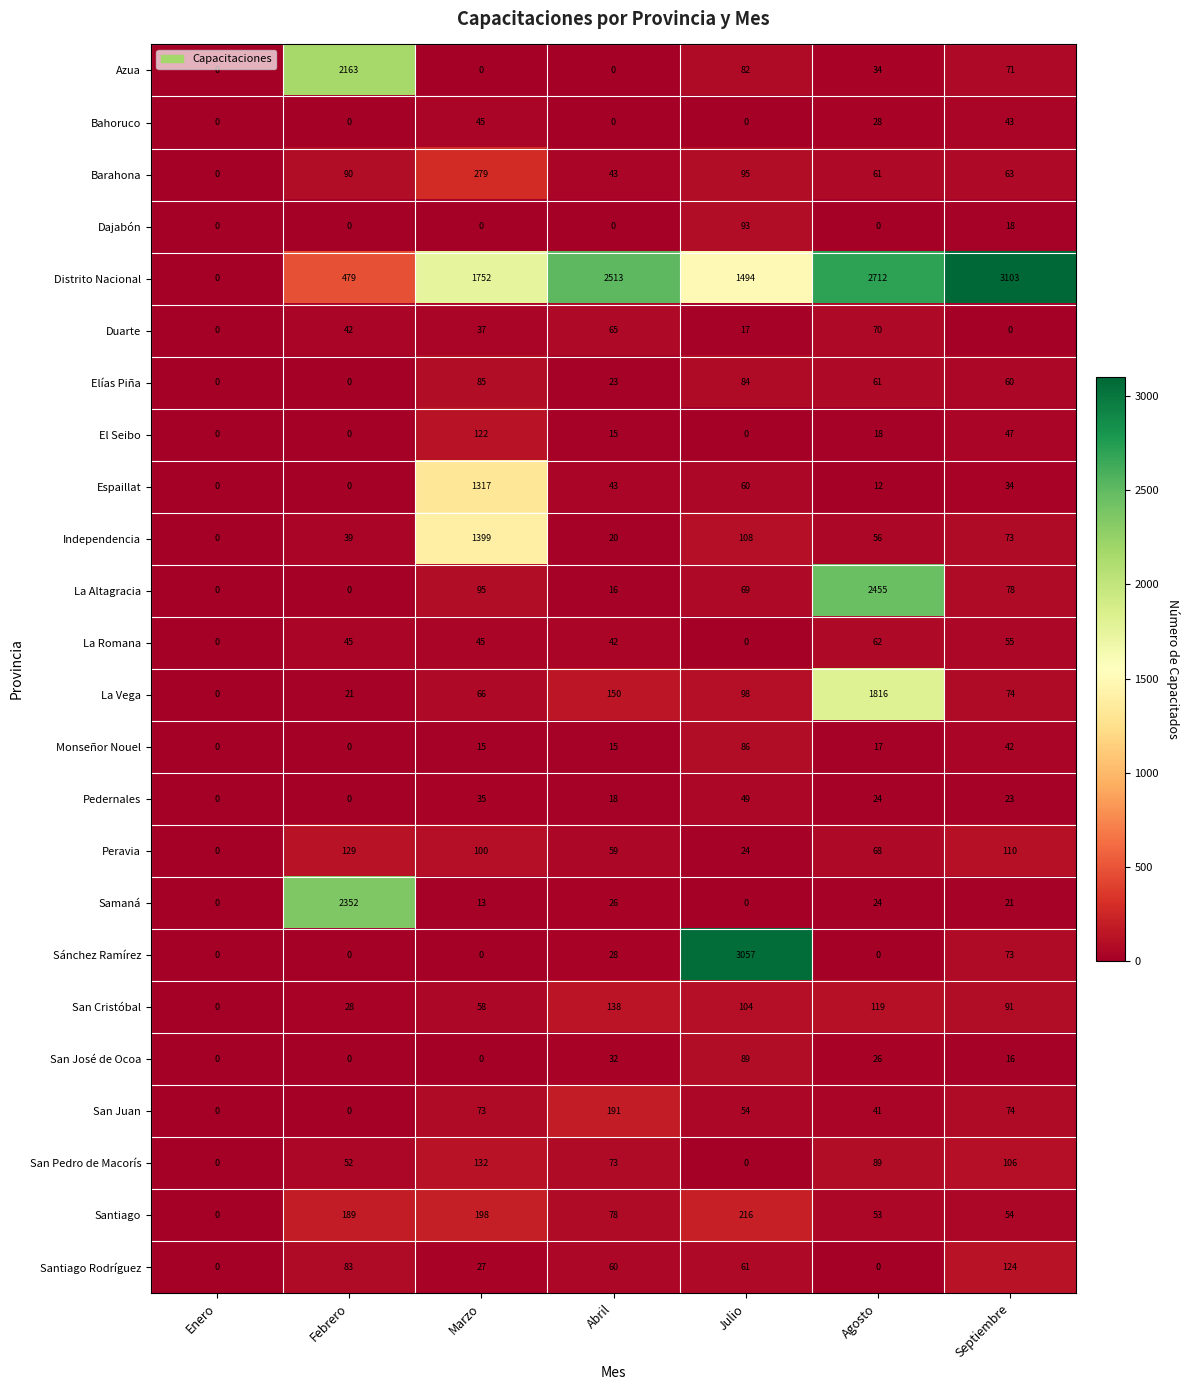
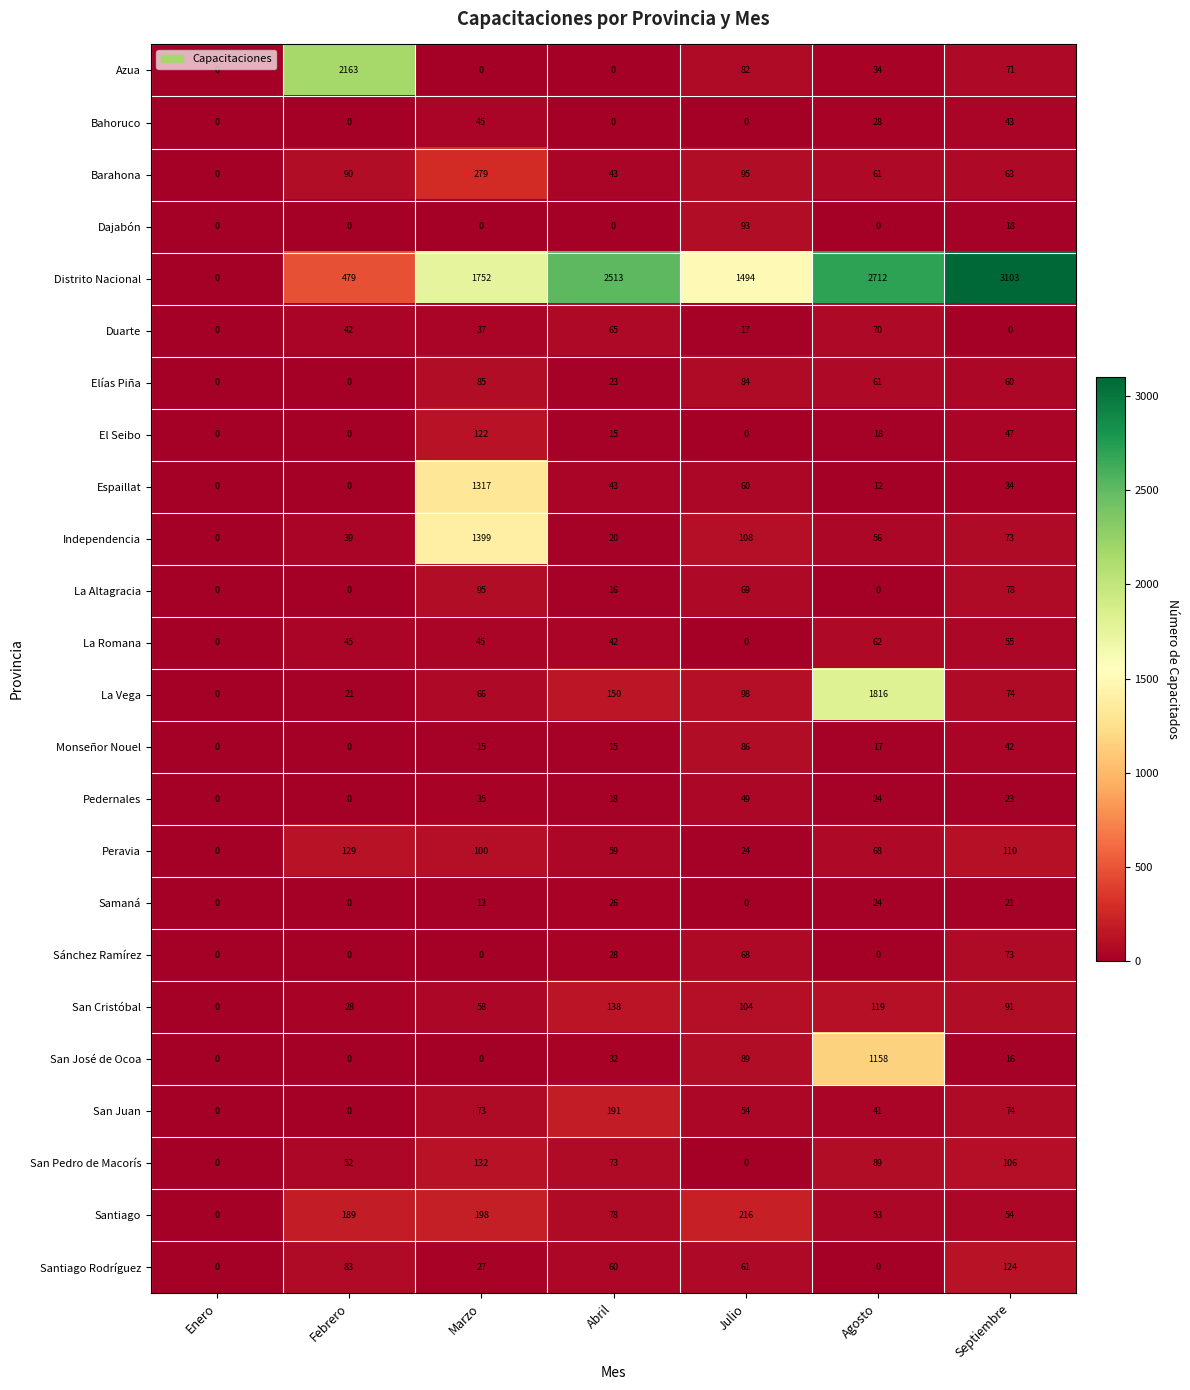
La Altagracia, Agosto: 2455 -> 0
Samaná, Febrero: 2352 -> 0
Sánchez Ramírez, Julio: 3057 -> 68
San José de Ocoa, Agosto: 26 -> 1158
